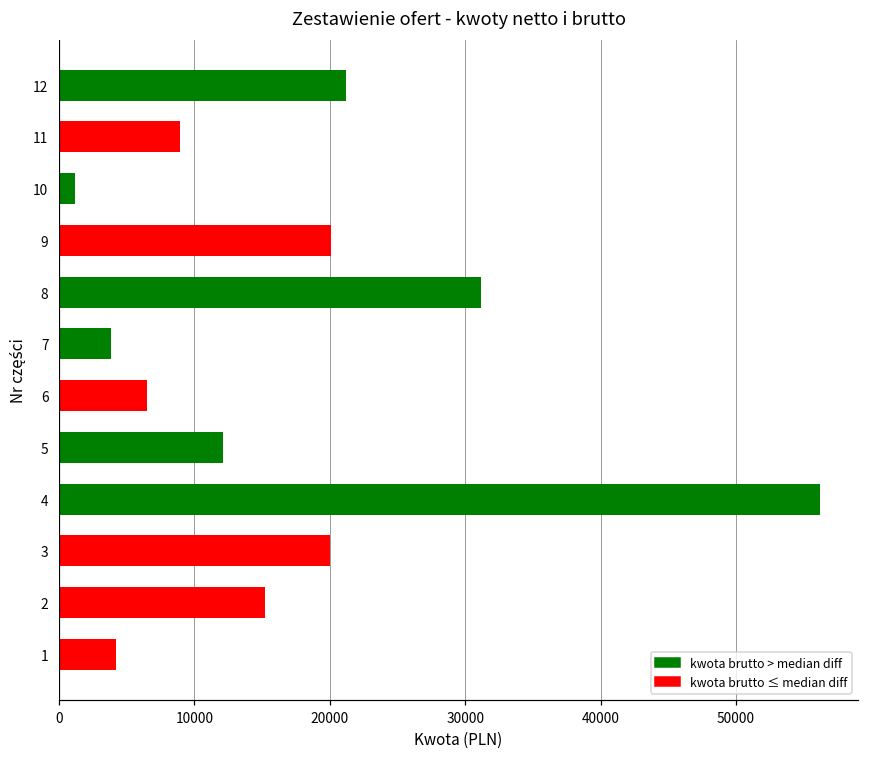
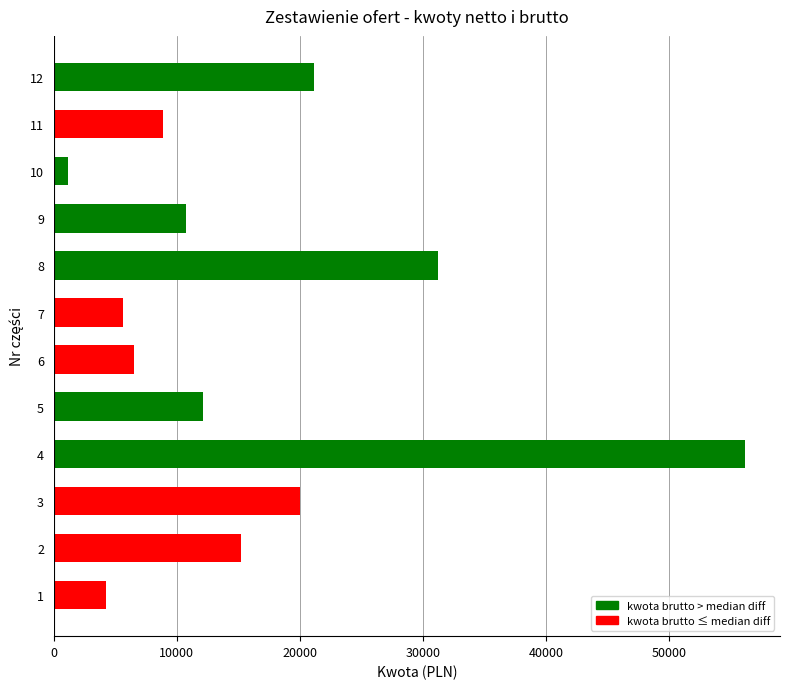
9: 20100 -> 10800
7: 3800 -> 5600
